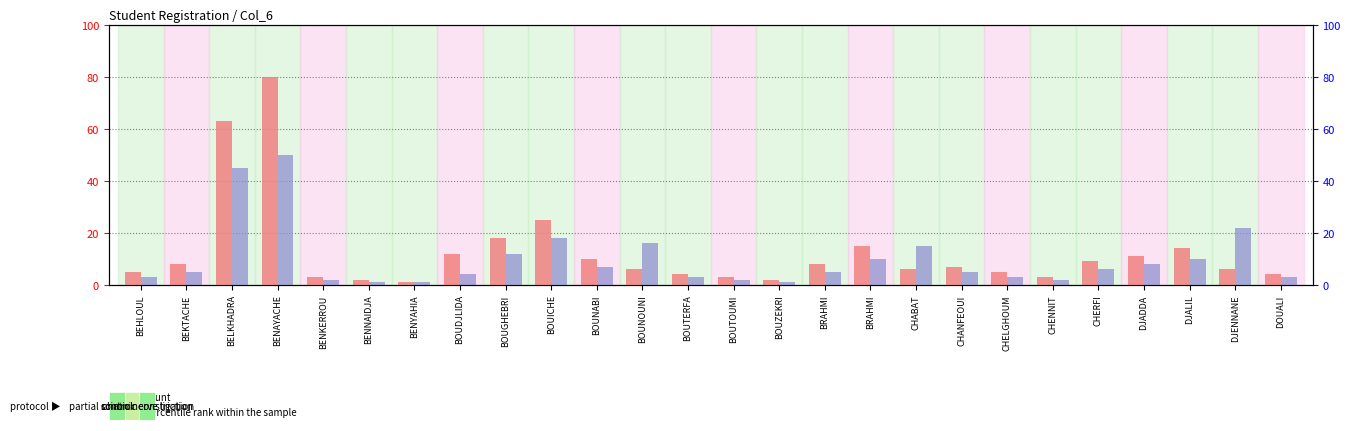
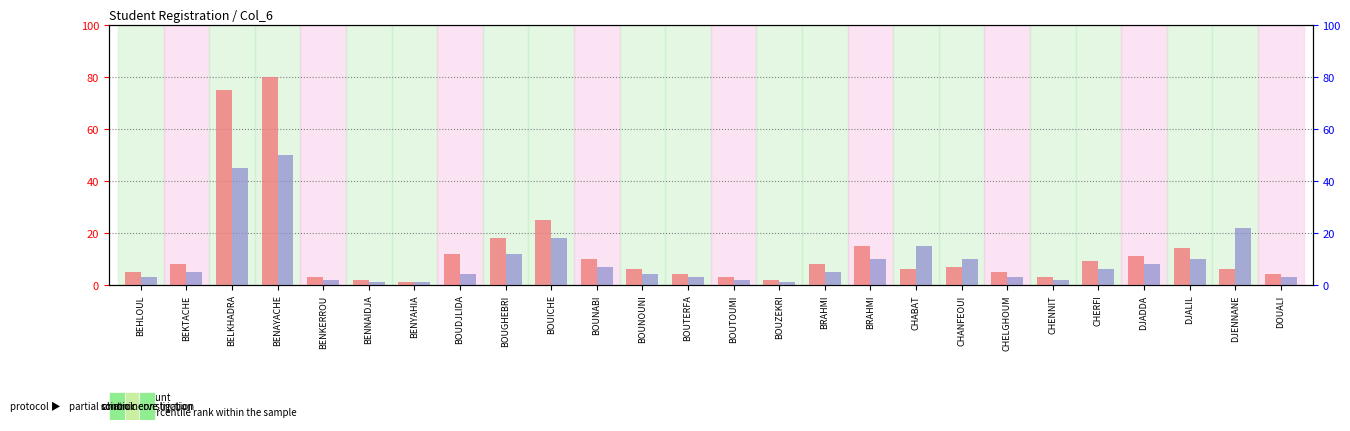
count, BELKHADRA: 63 -> 75
percentile rank within the sample, BOUNOUNI: 16 -> 4
percentile rank within the sample, CHANFEOUI: 5 -> 10
